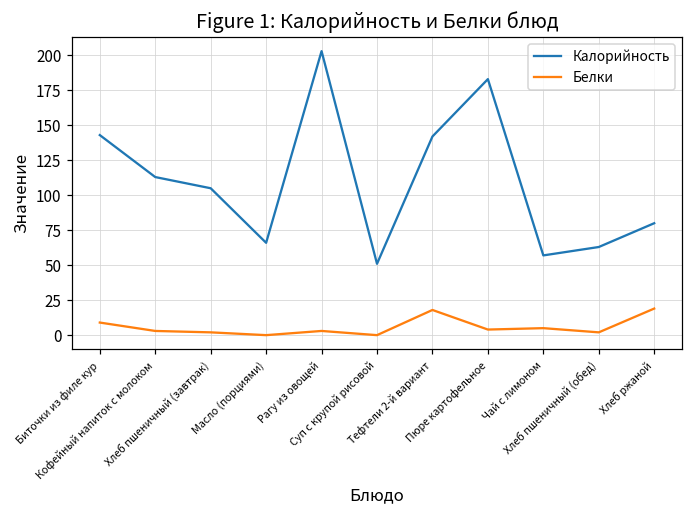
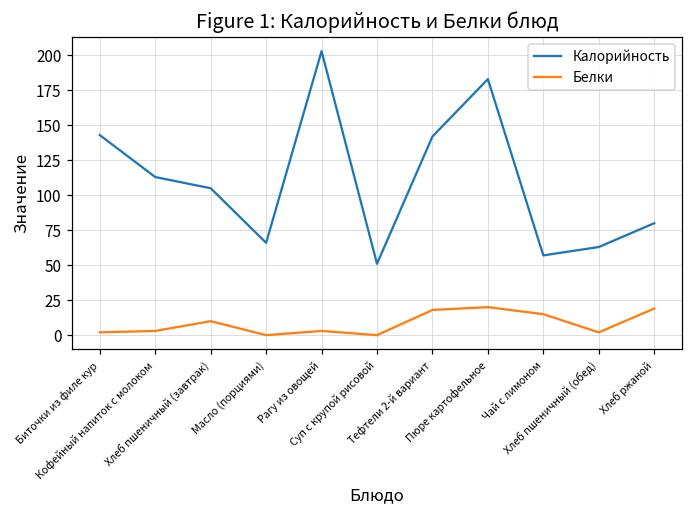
Белки, Биточки из филе кур: 9 -> 2
Белки, Хлеб пшеничный (завтрак): 2 -> 10
Белки, Пюре картофельное: 4 -> 20
Белки, Чай с лимоном: 5 -> 15
